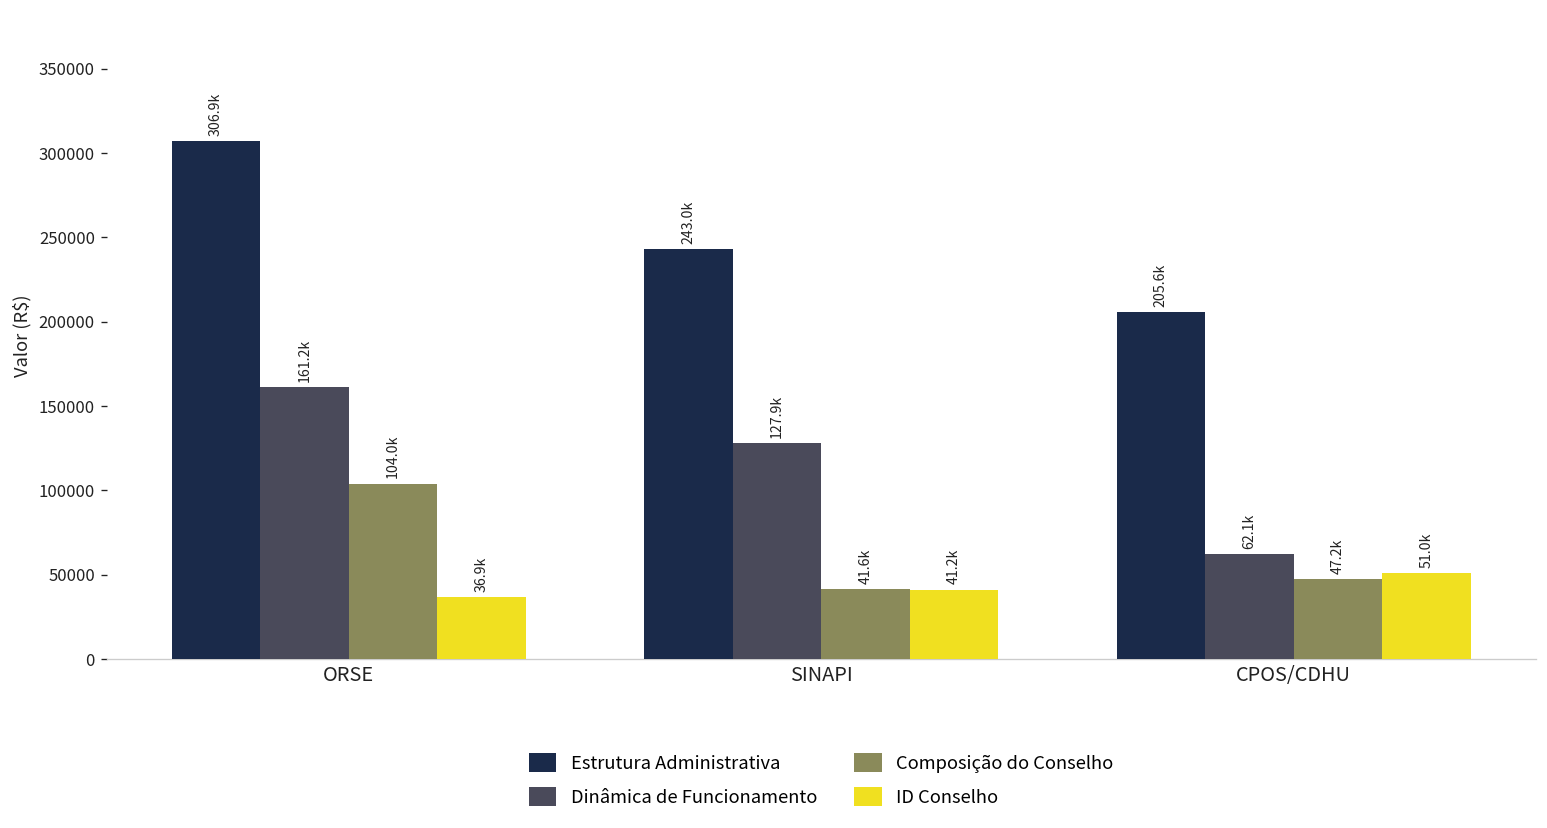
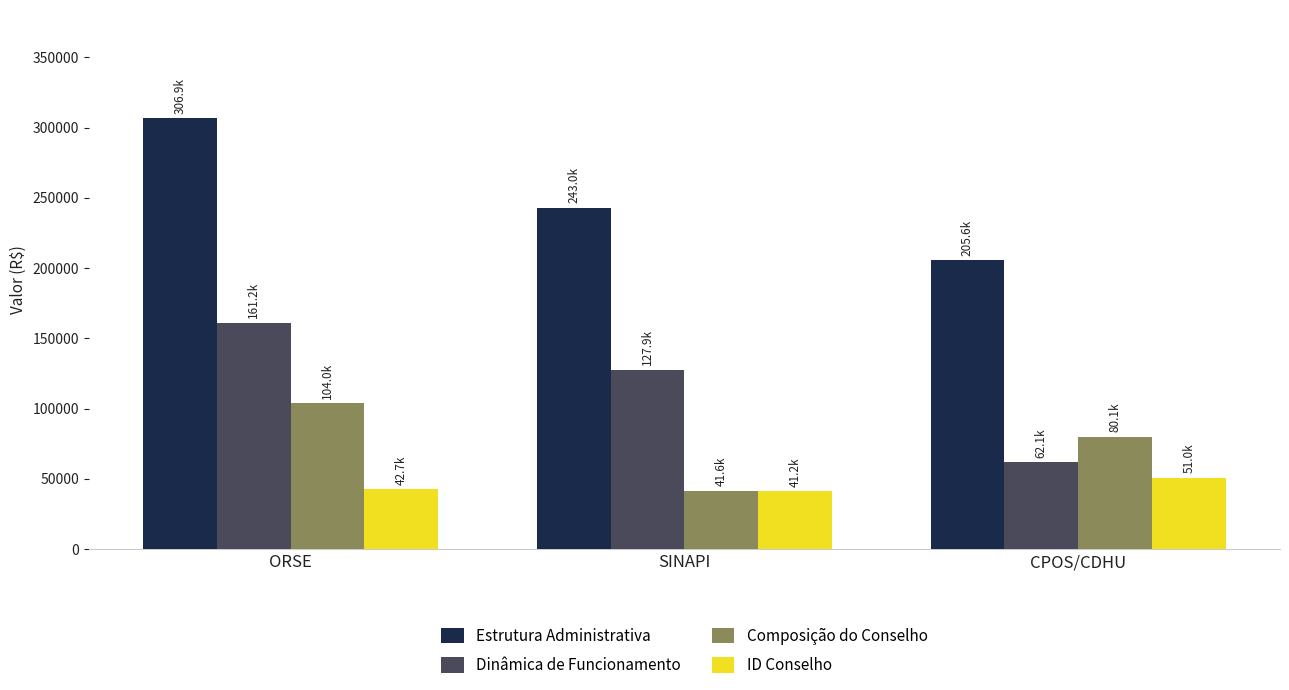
ID Conselho, ORSE: 36.9k -> 42.7k
Composição do Conselho, CPOS/CDHU: 47.2k -> 80.1k
